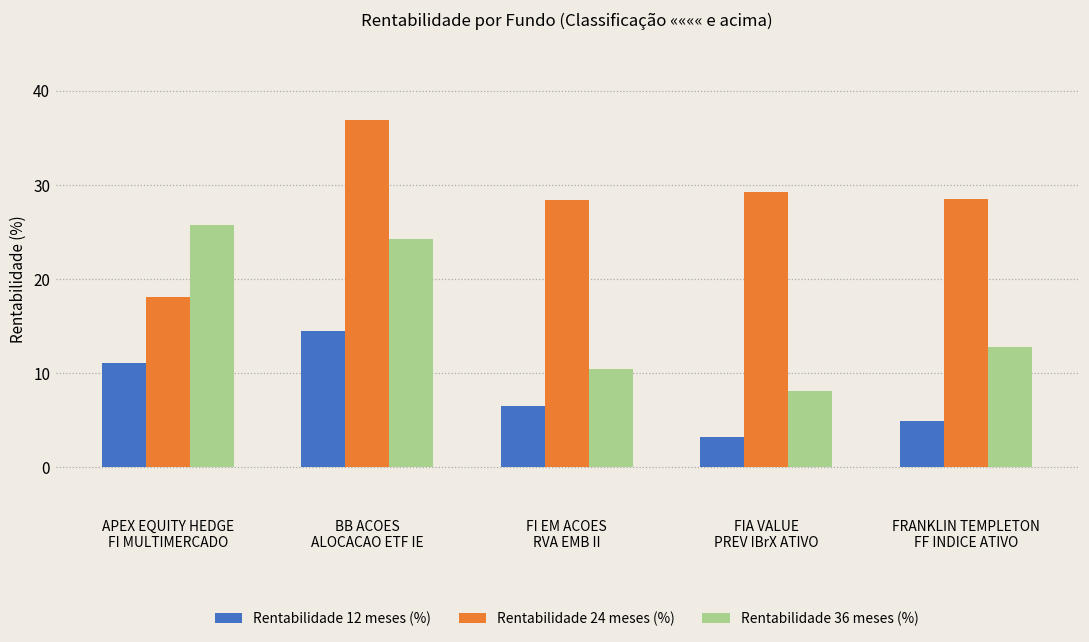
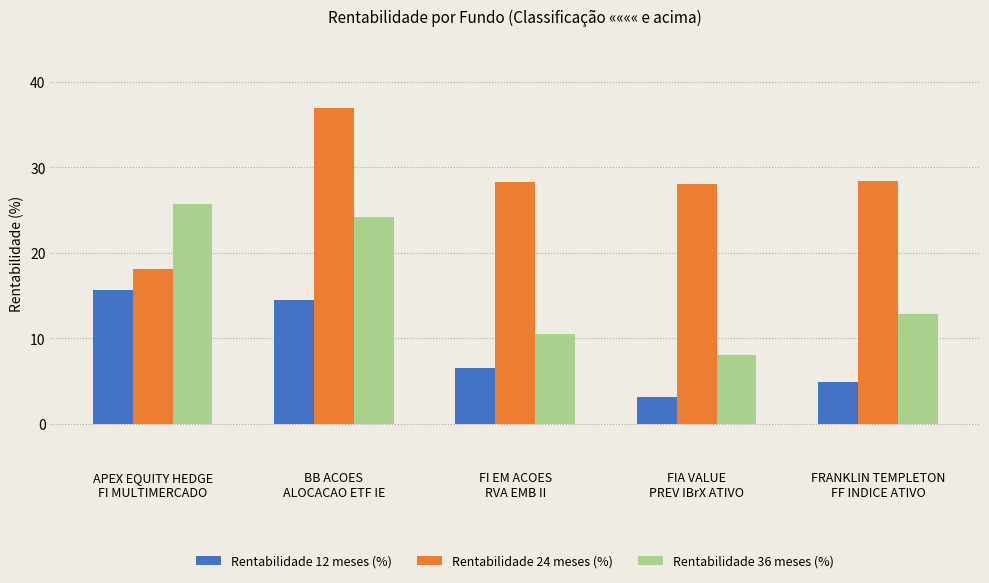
Rentabilidade 12 meses (%), APEX EQUITY HEDGE FI MULTIMERCADO: 11 -> 16
Rentabilidade 24 meses (%), FIA VALUE PREV IBrX ATIVO: 29 -> 28
